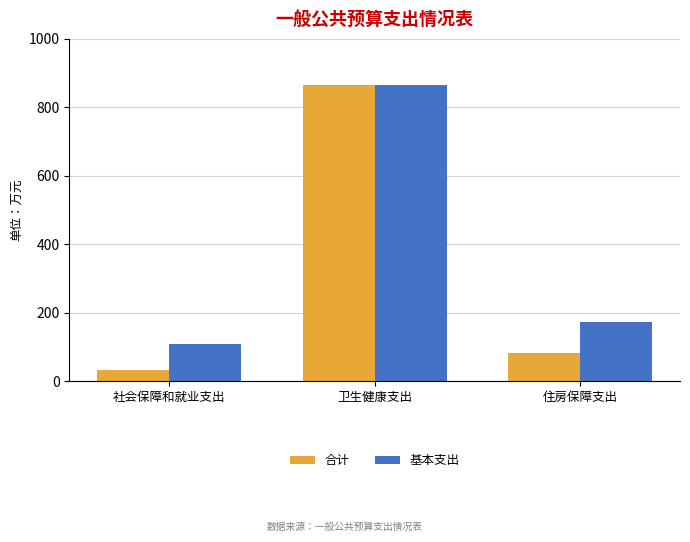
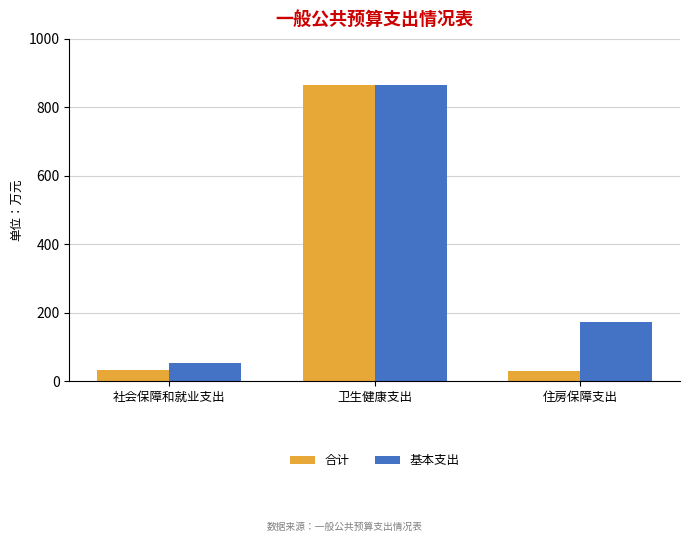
基本支出, 社会保障和就业支出: 110 -> 60
合计, 住房保障支出: 80 -> 30
